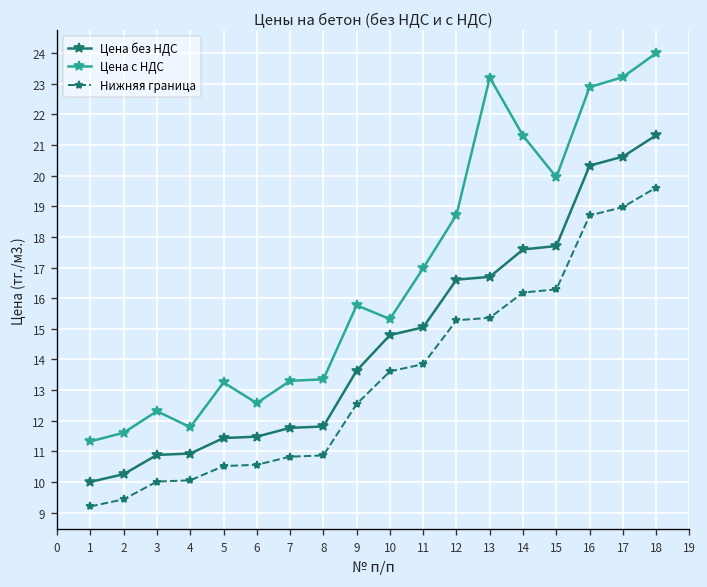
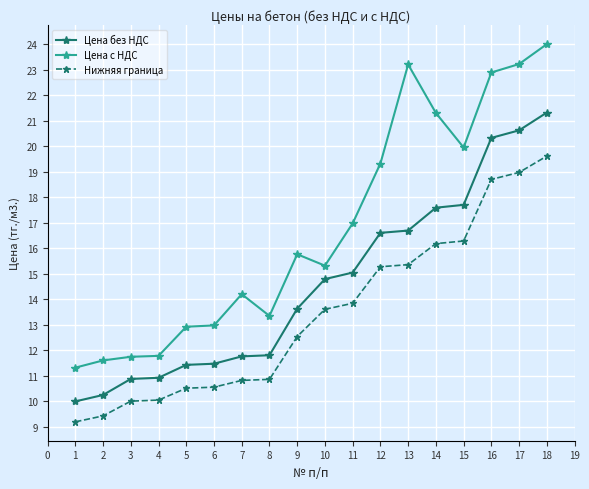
Цена с НДС, 3: 12.3 -> 11.7
Цена с НДС, 5: 13.2 -> 12.9
Цена с НДС, 6: 12.6 -> 13.0
Цена с НДС, 7: 13.3 -> 14.2
Цена с НДС, 12: 18.7 -> 19.3
